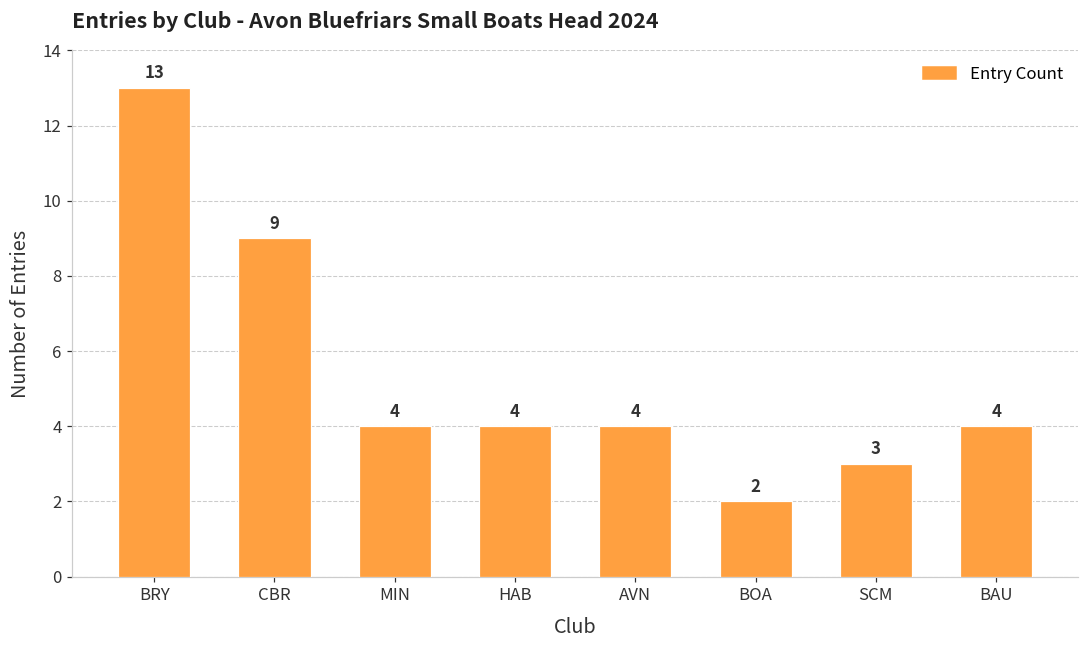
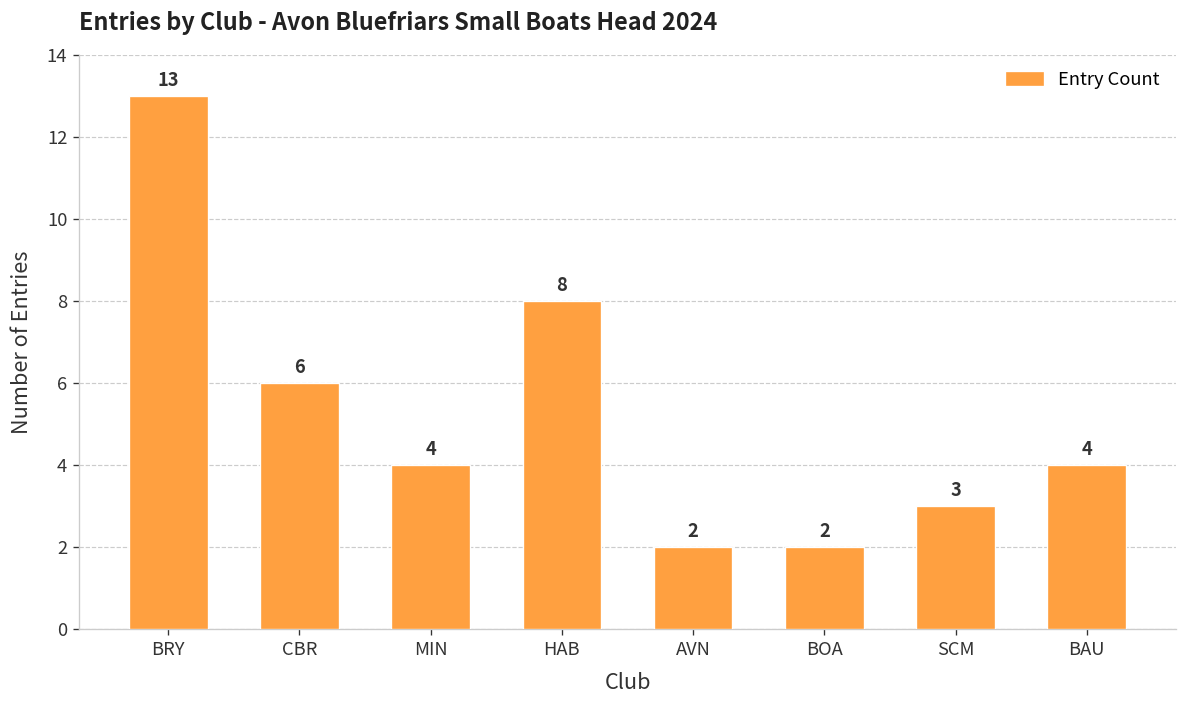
CBR: 9 -> 6
HAB: 4 -> 8
AVN: 4 -> 2
